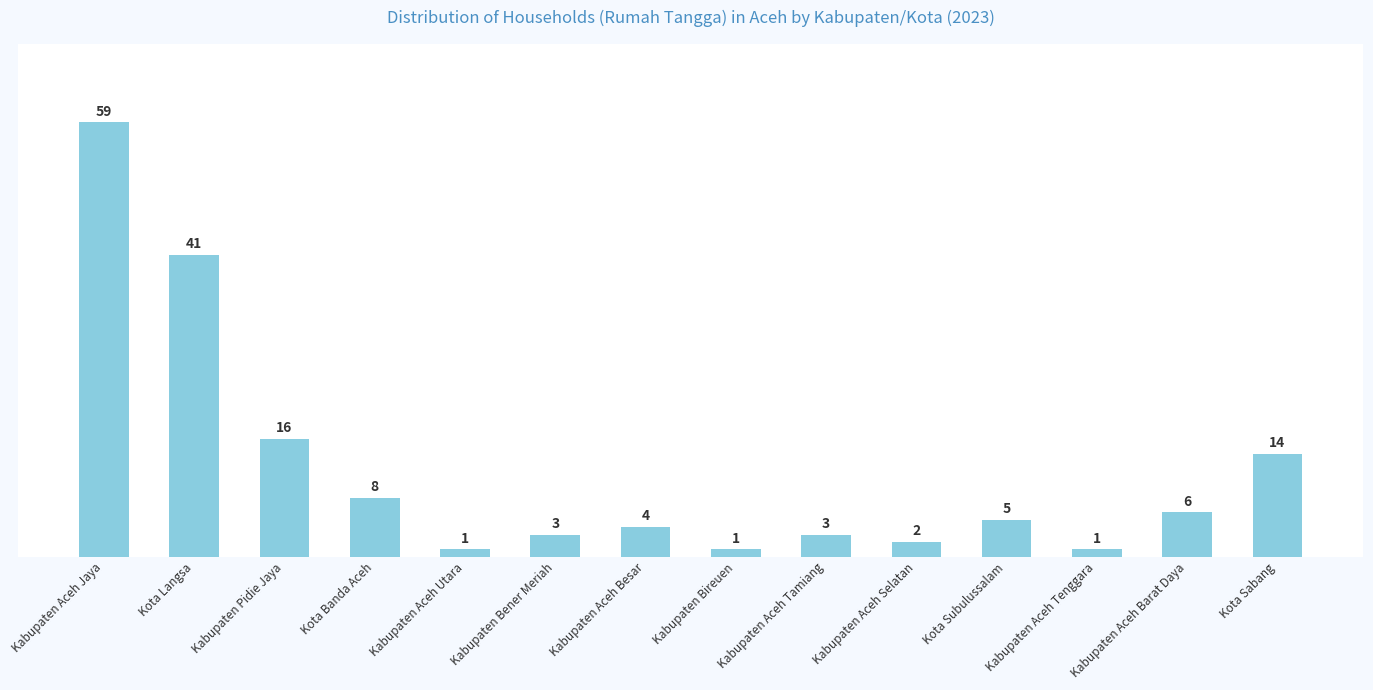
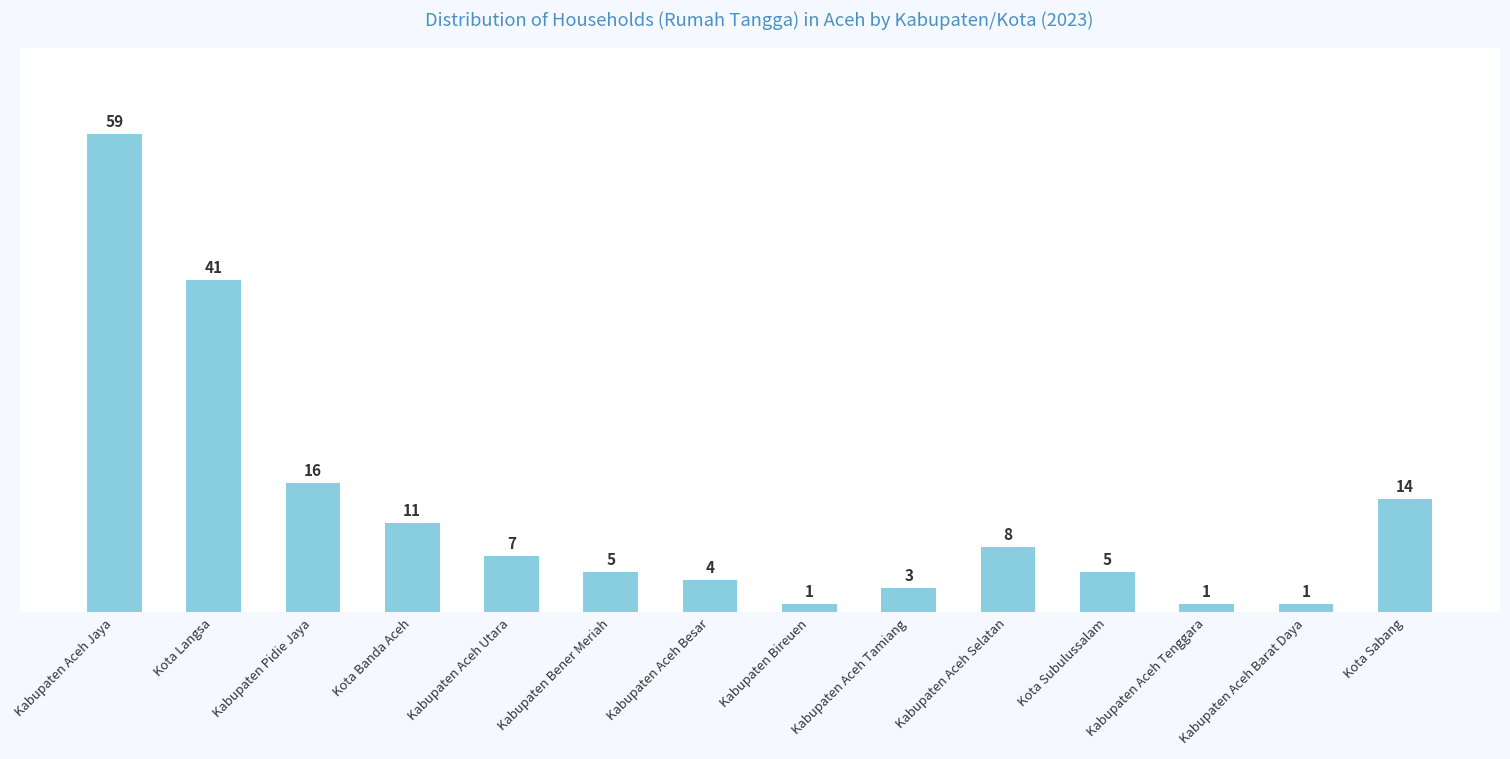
Kota Banda Aceh: 8 -> 11
Kabupaten Aceh Utara: 1 -> 7
Kabupaten Bener Meriah: 3 -> 5
Kabupaten Aceh Selatan: 2 -> 8
Kabupaten Aceh Barat Daya: 6 -> 1
